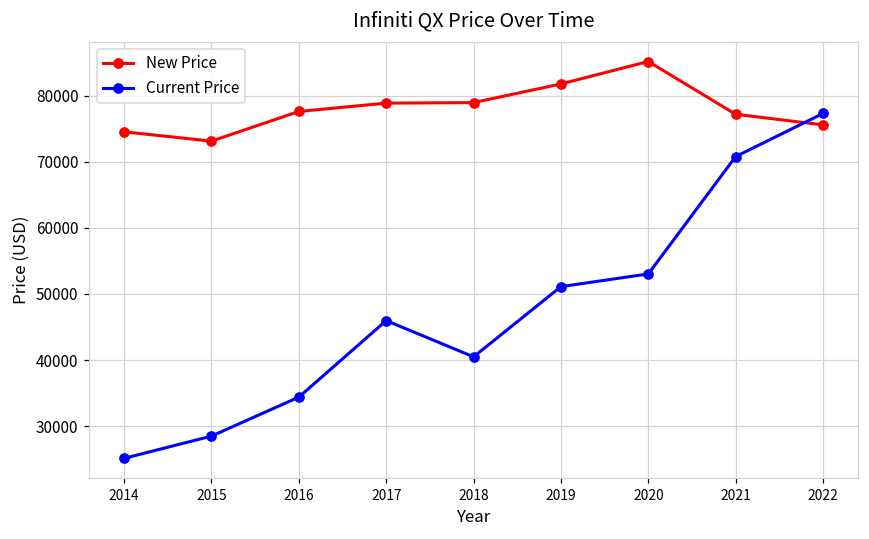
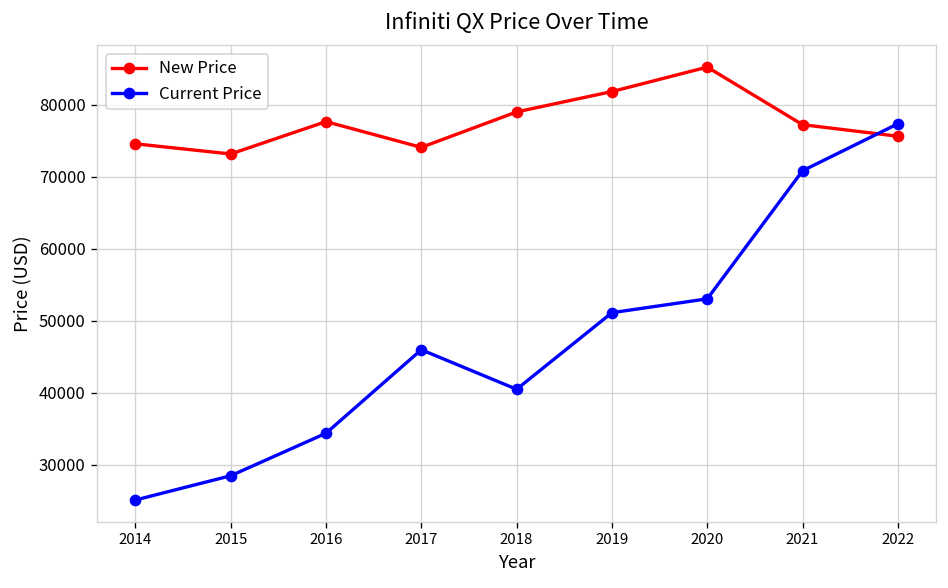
New Price, 2017: 79000 -> 74000
